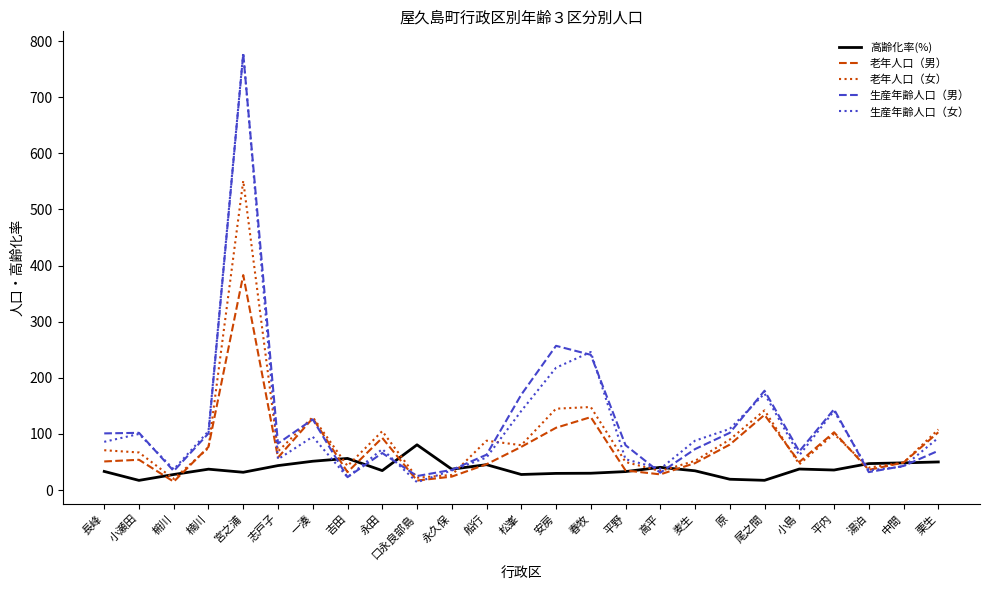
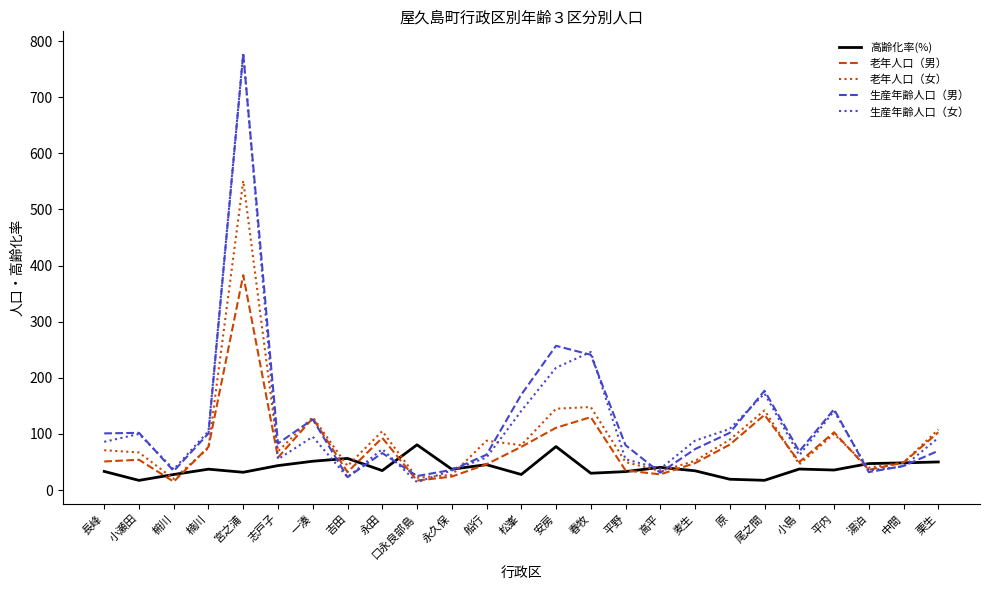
高齢化率(%), 安房: 30 -> 80
